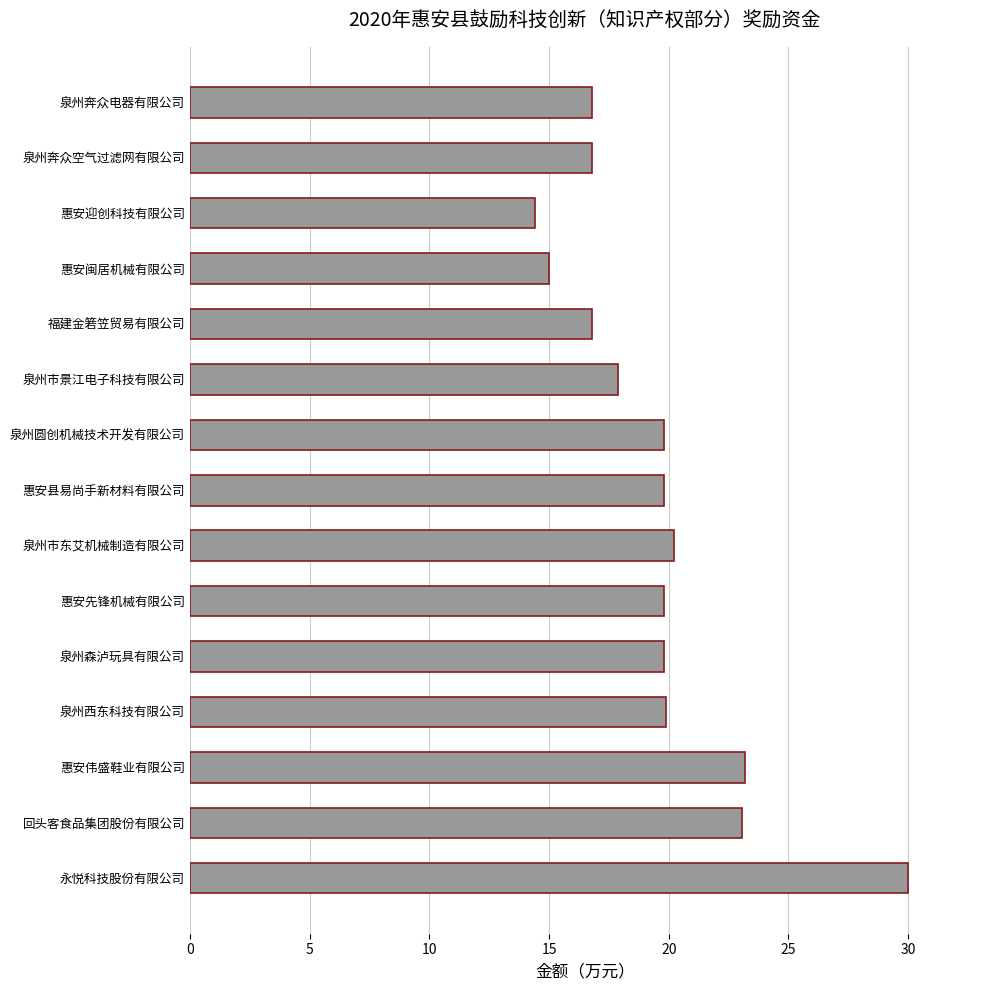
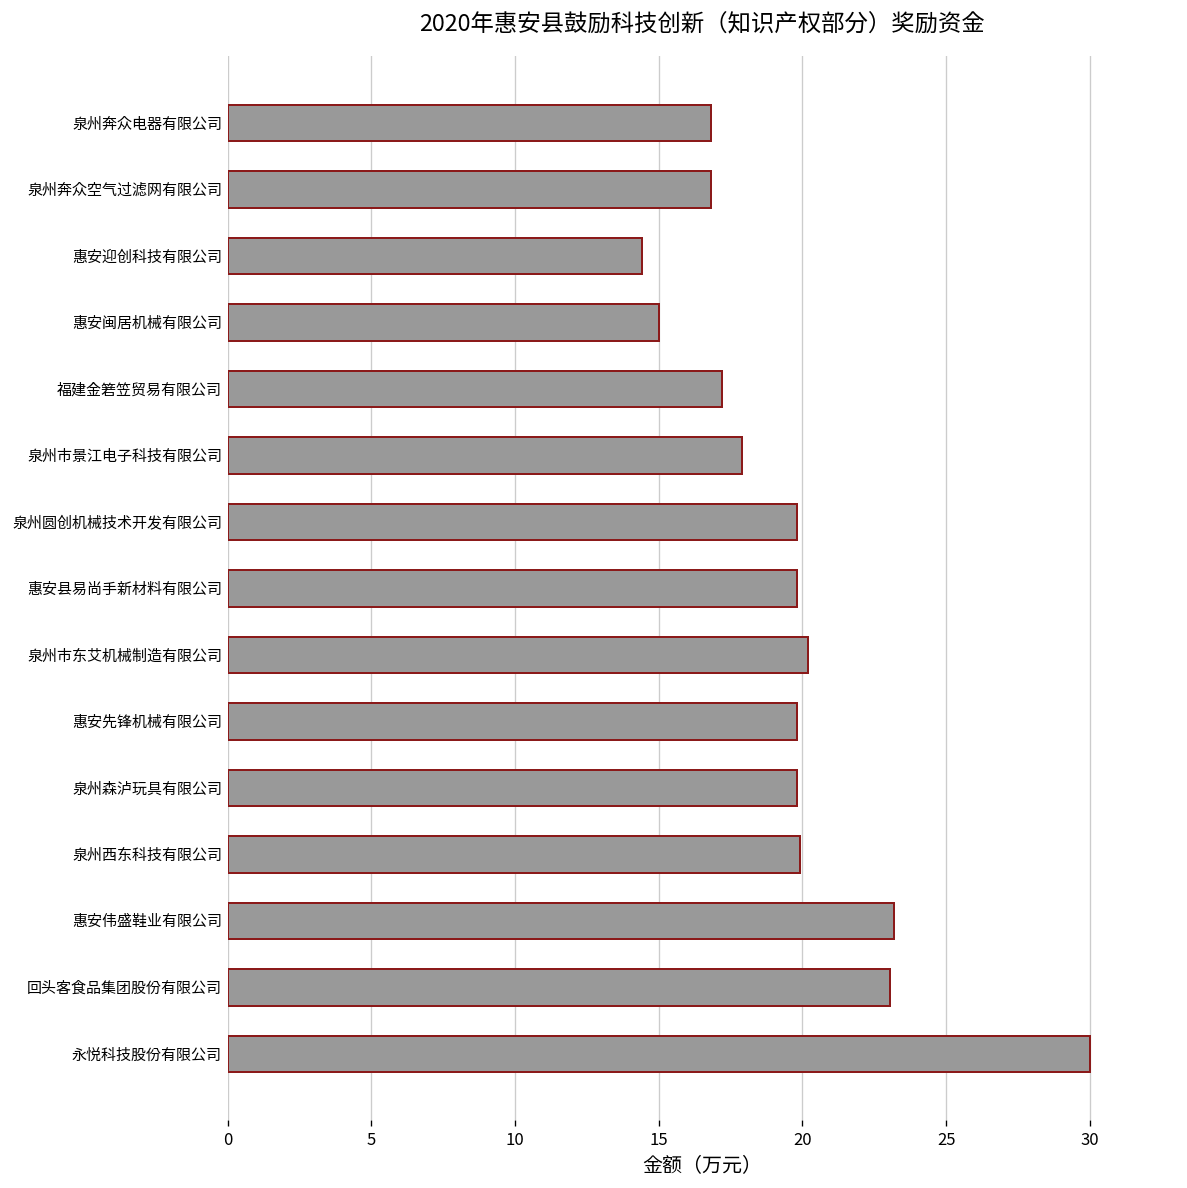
福建金箬笠贸易有限公司: 16.8 -> 17.2
